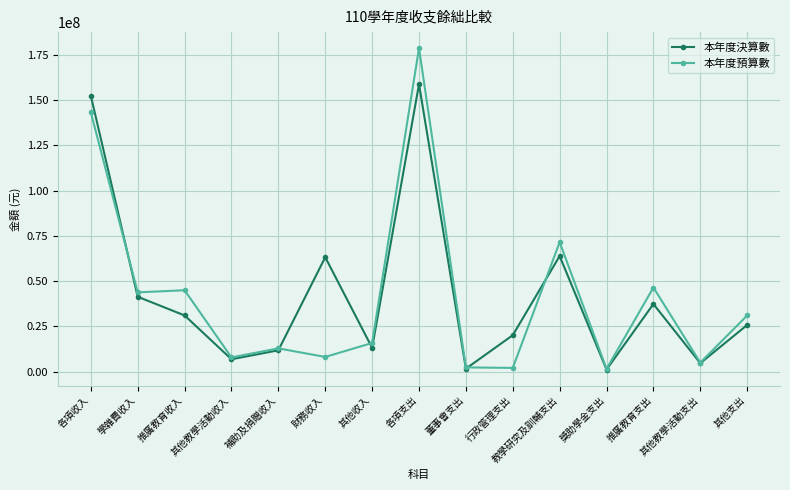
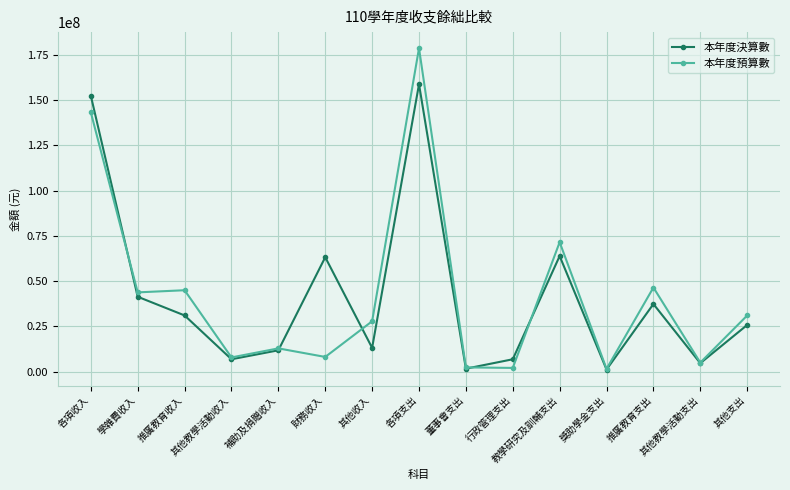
本年度預算數, 其他收入: 16000000 -> 28000000
本年度決算數, 行政管理支出: 20000000 -> 7000000
